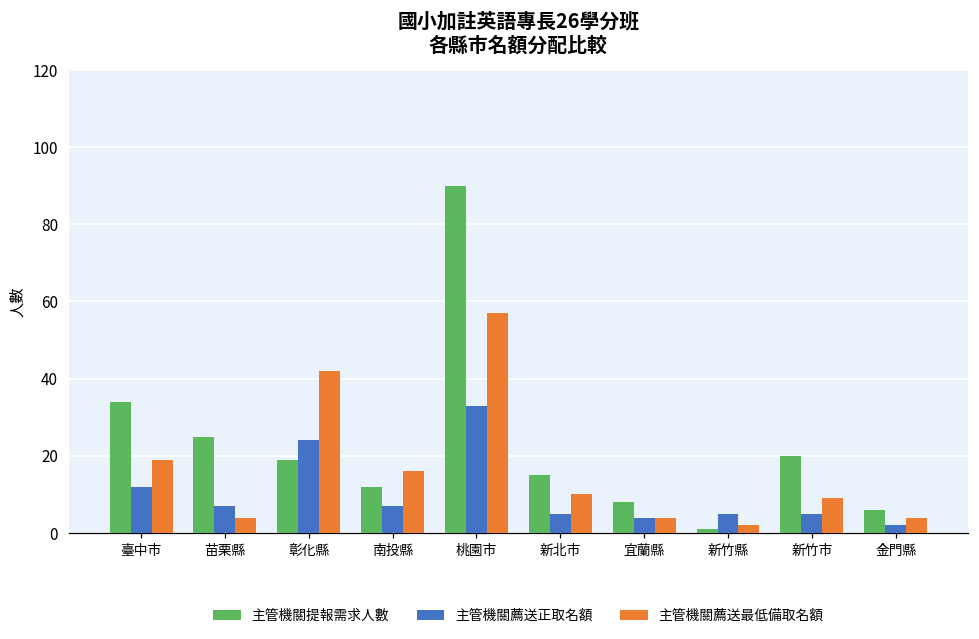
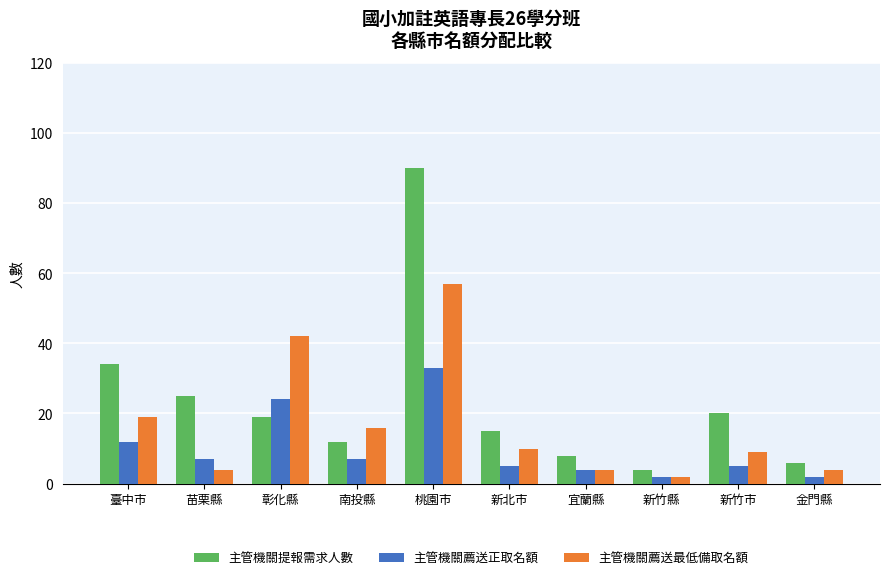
主管機關提報需求人數, 新竹縣: 1 -> 4
主管機關薦送正取名額, 新竹縣: 5 -> 2
